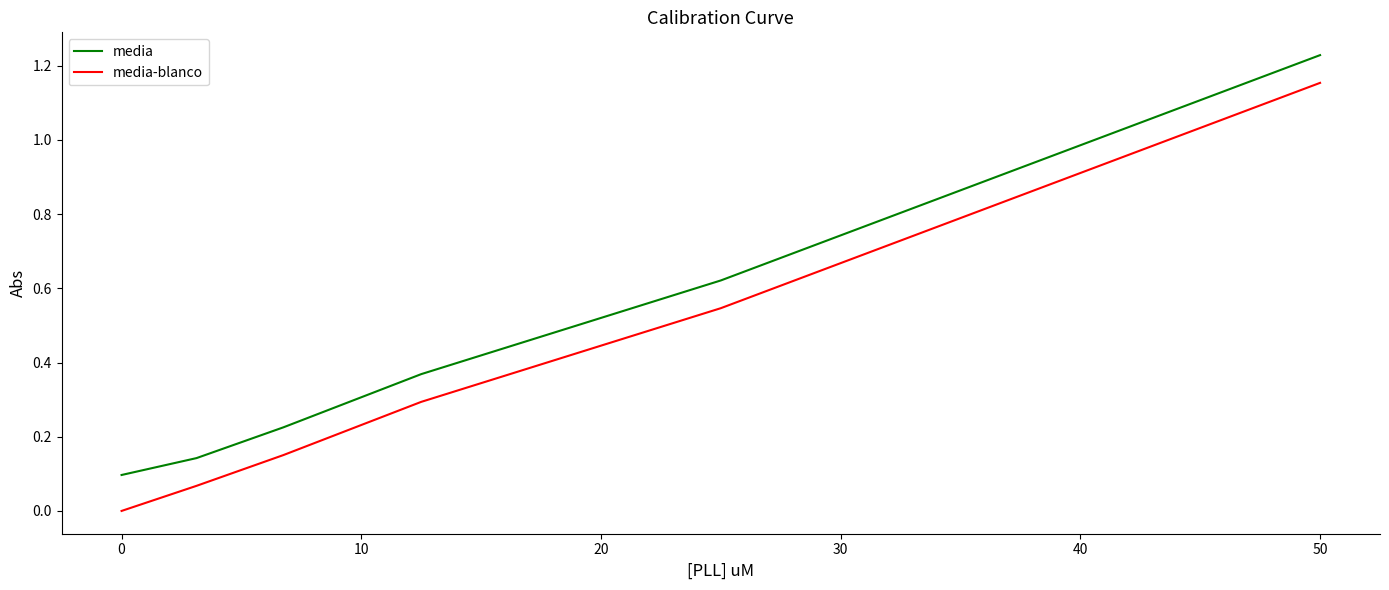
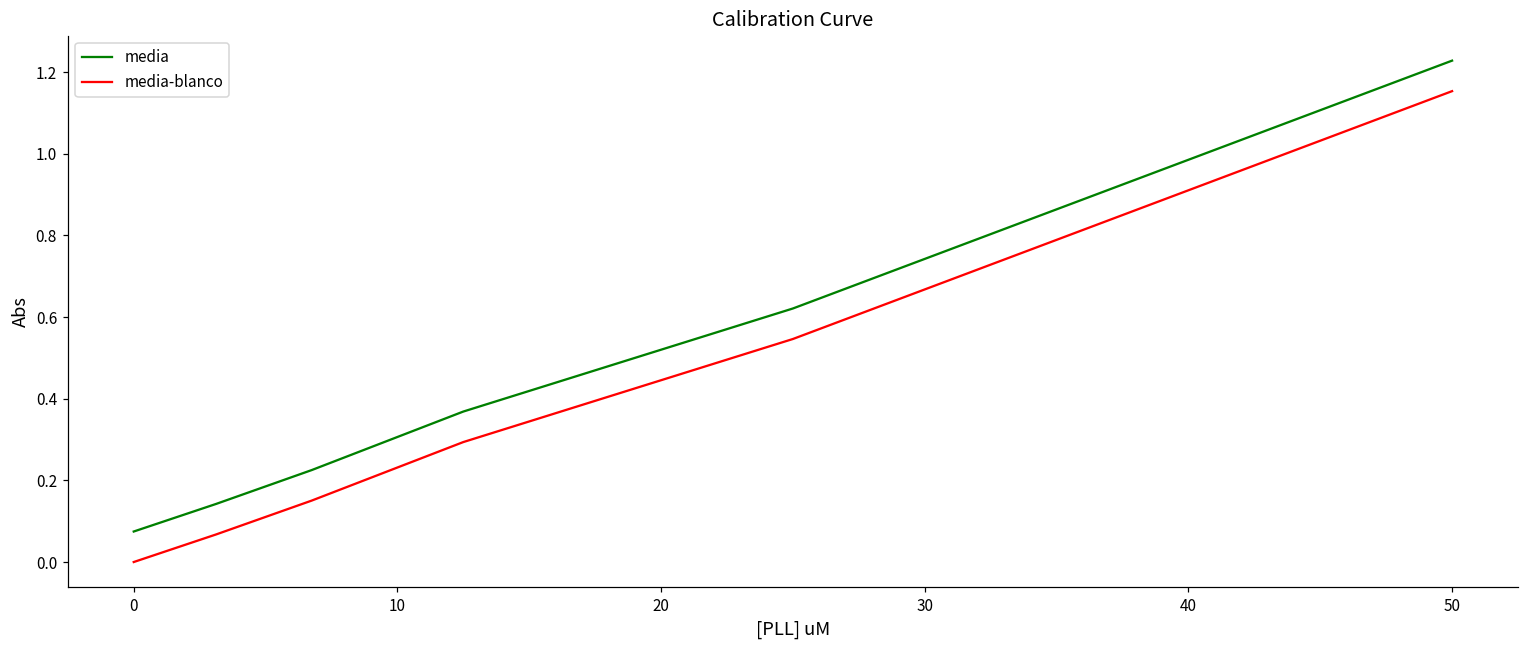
media, 0: 0.10 -> 0.07
